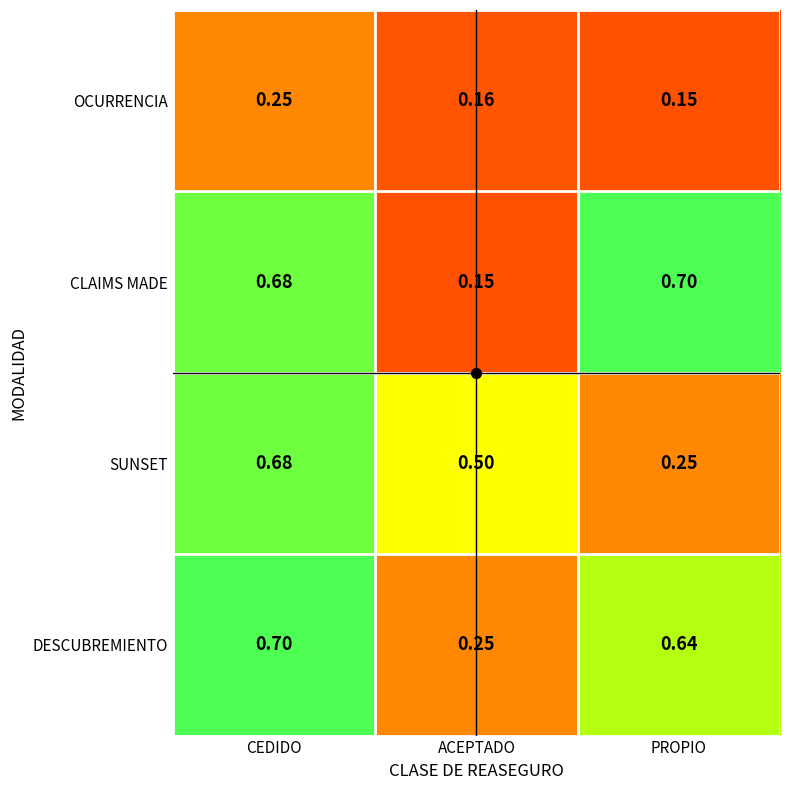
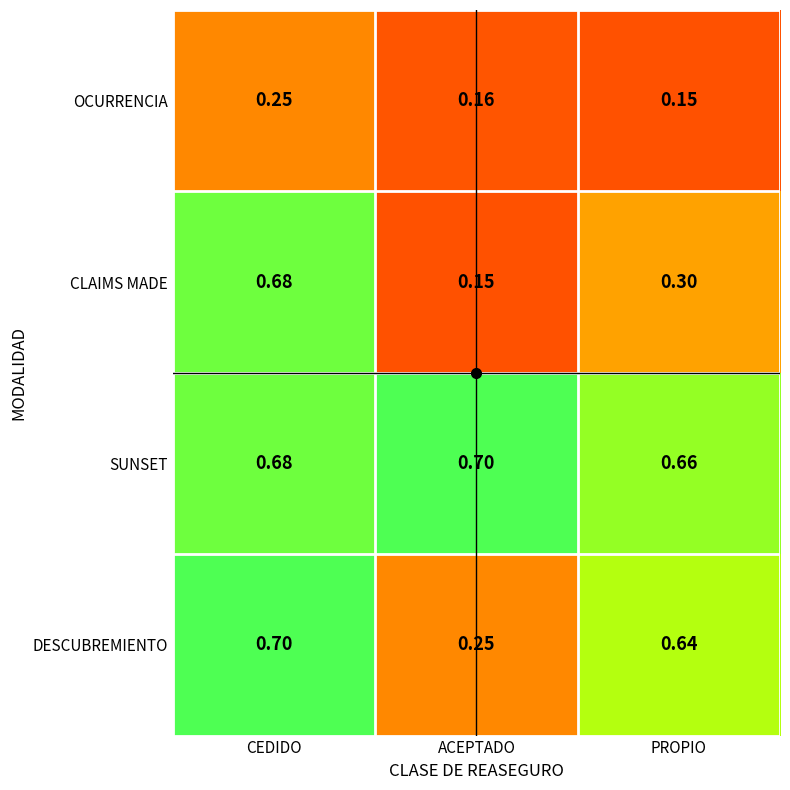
CLAIMS MADE, PROPIO: 0.70 -> 0.30
SUNSET, ACEPTADO: 0.50 -> 0.70
SUNSET, PROPIO: 0.25 -> 0.66
